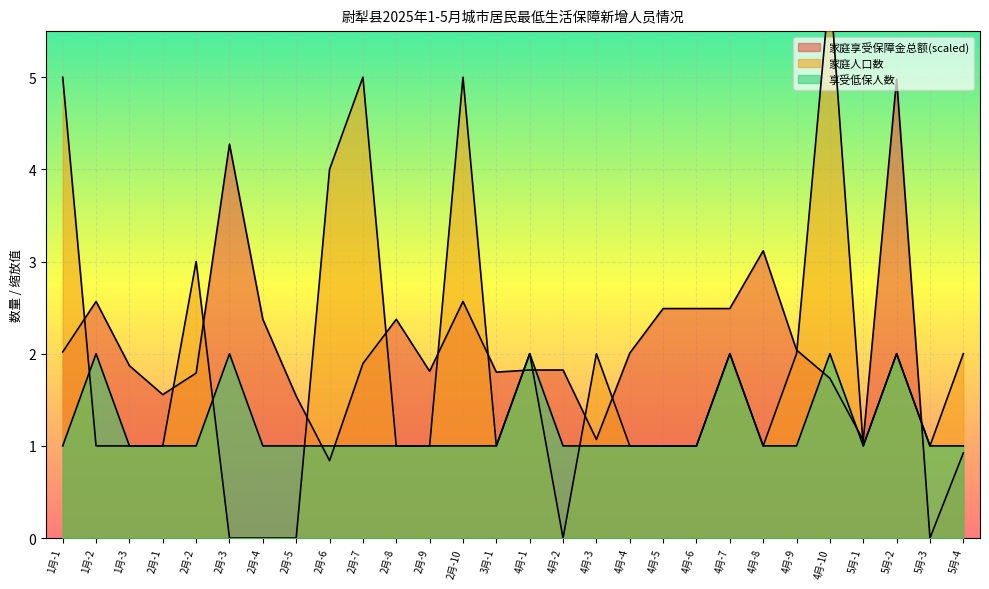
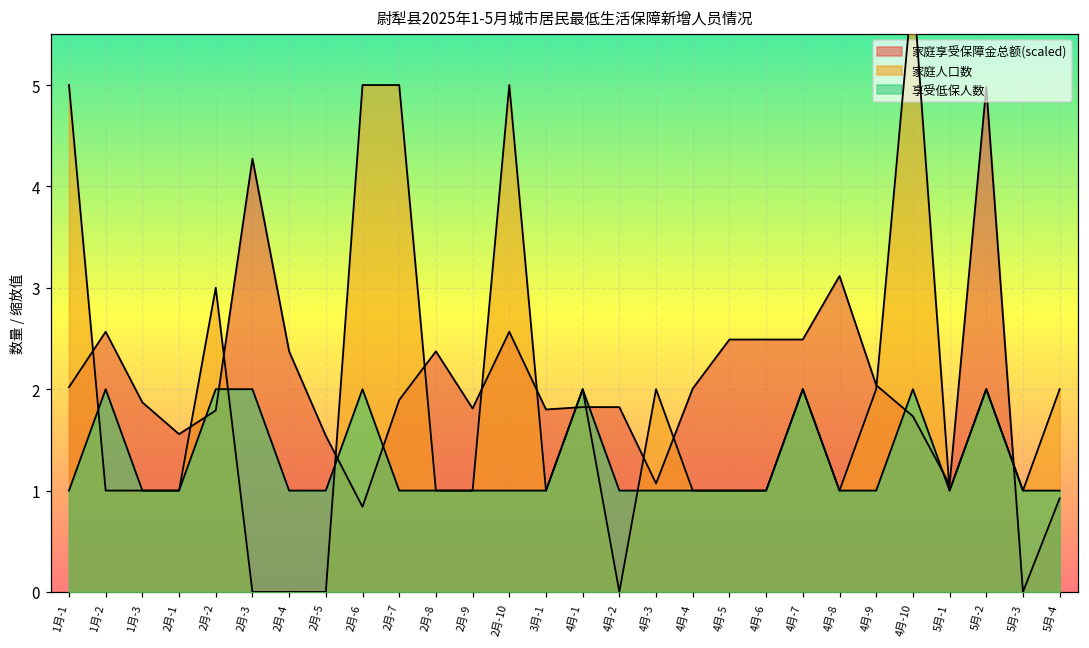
享受低保人数, 2月-2: 1 -> 2
家庭人口数, 2月-6: 4 -> 5
享受低保人数, 2月-6: 1 -> 2
